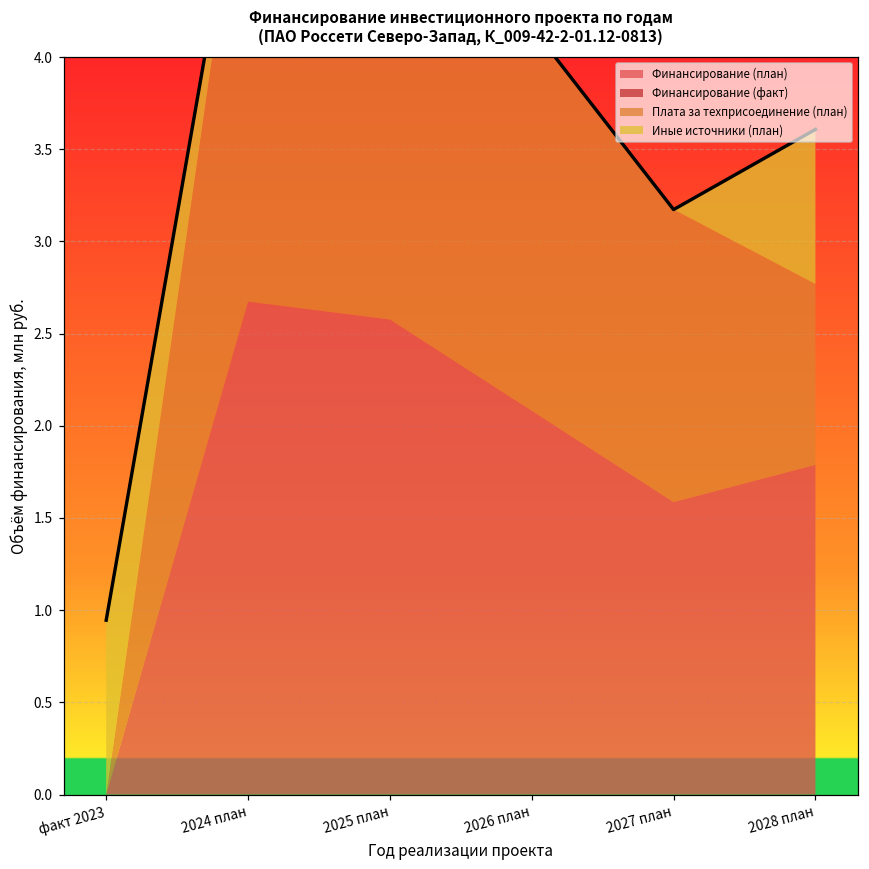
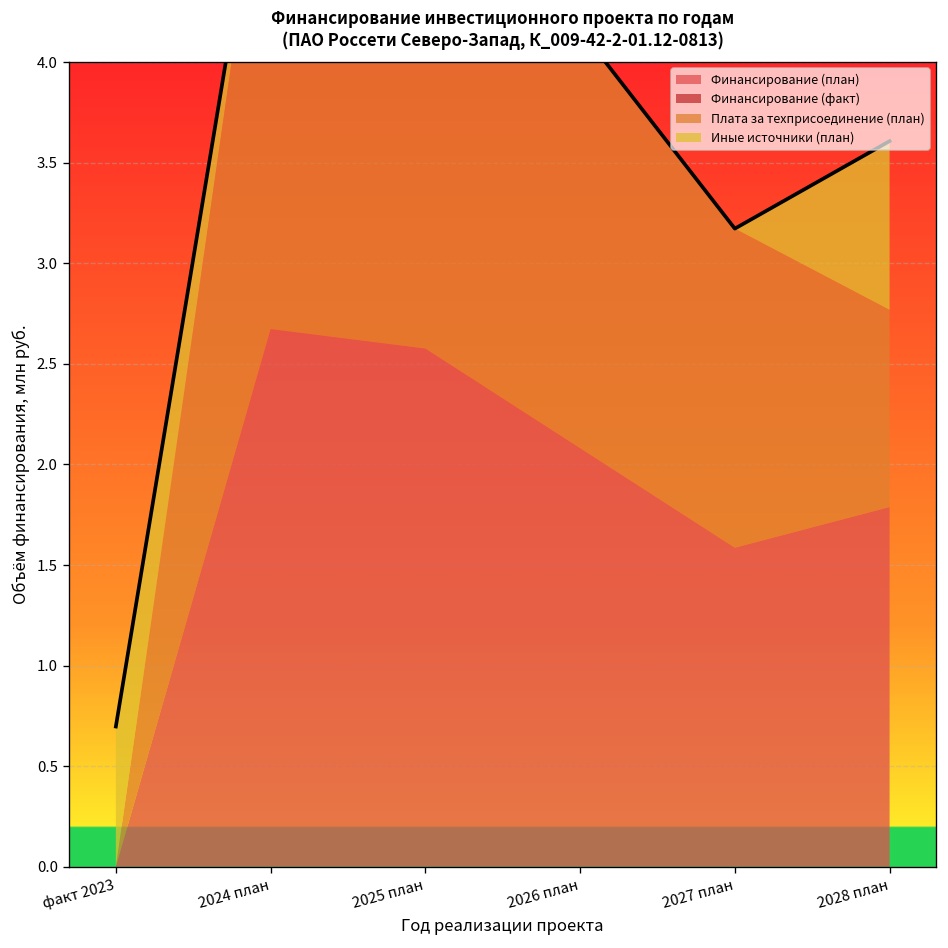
Иные источники (план), факт 2023: 0.95 -> 0.70
